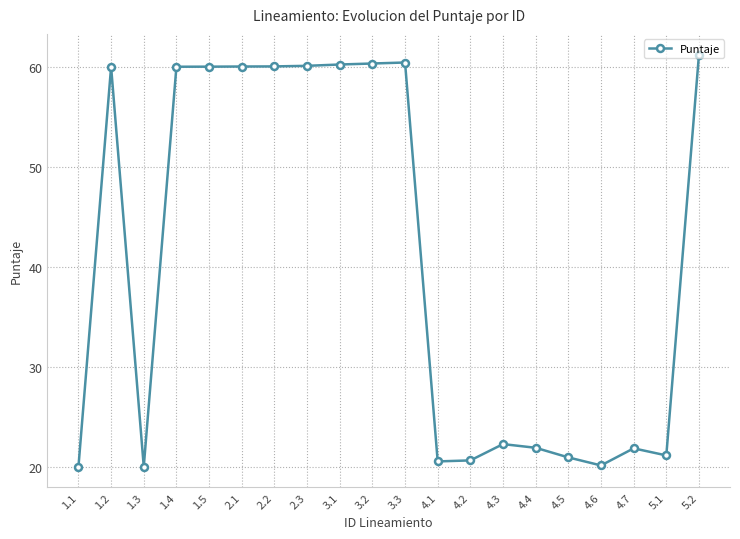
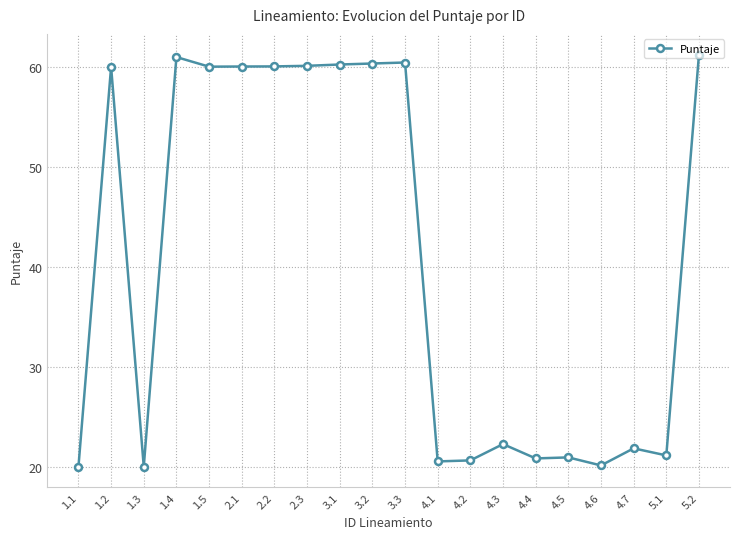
1.4: 60 -> 61
4.4: 22 -> 21
